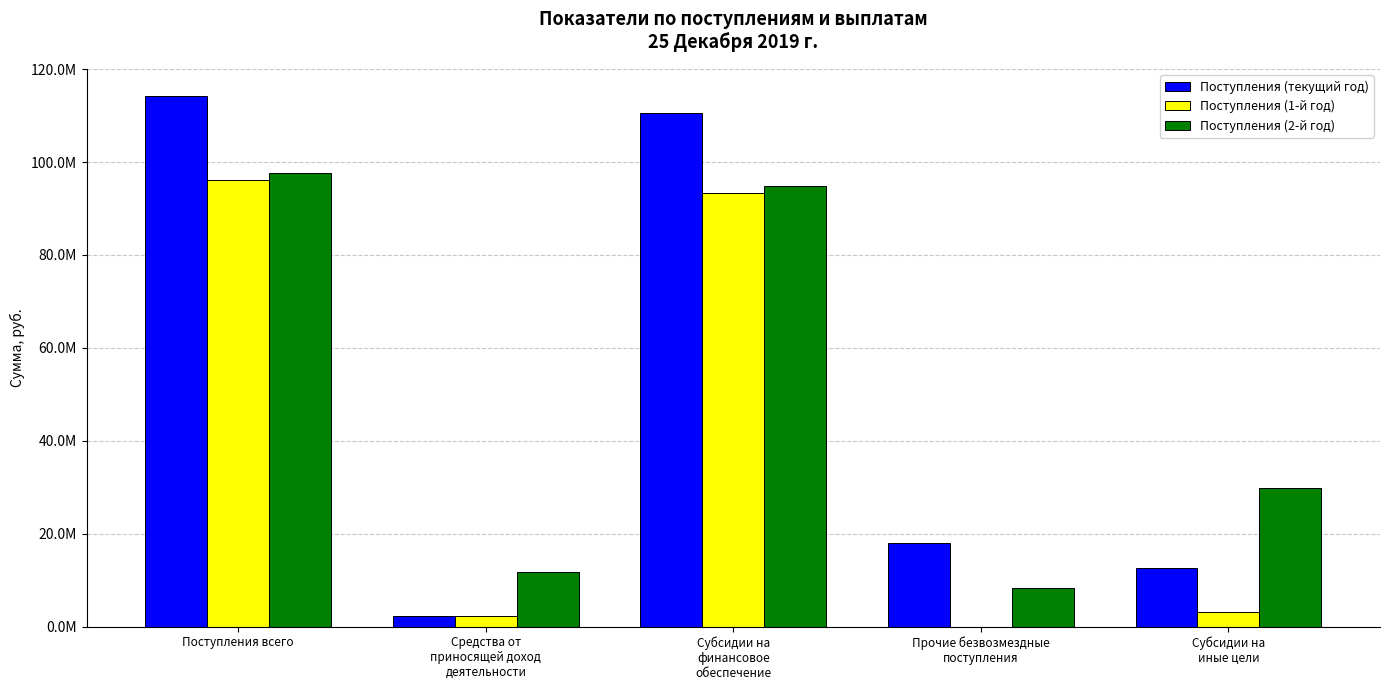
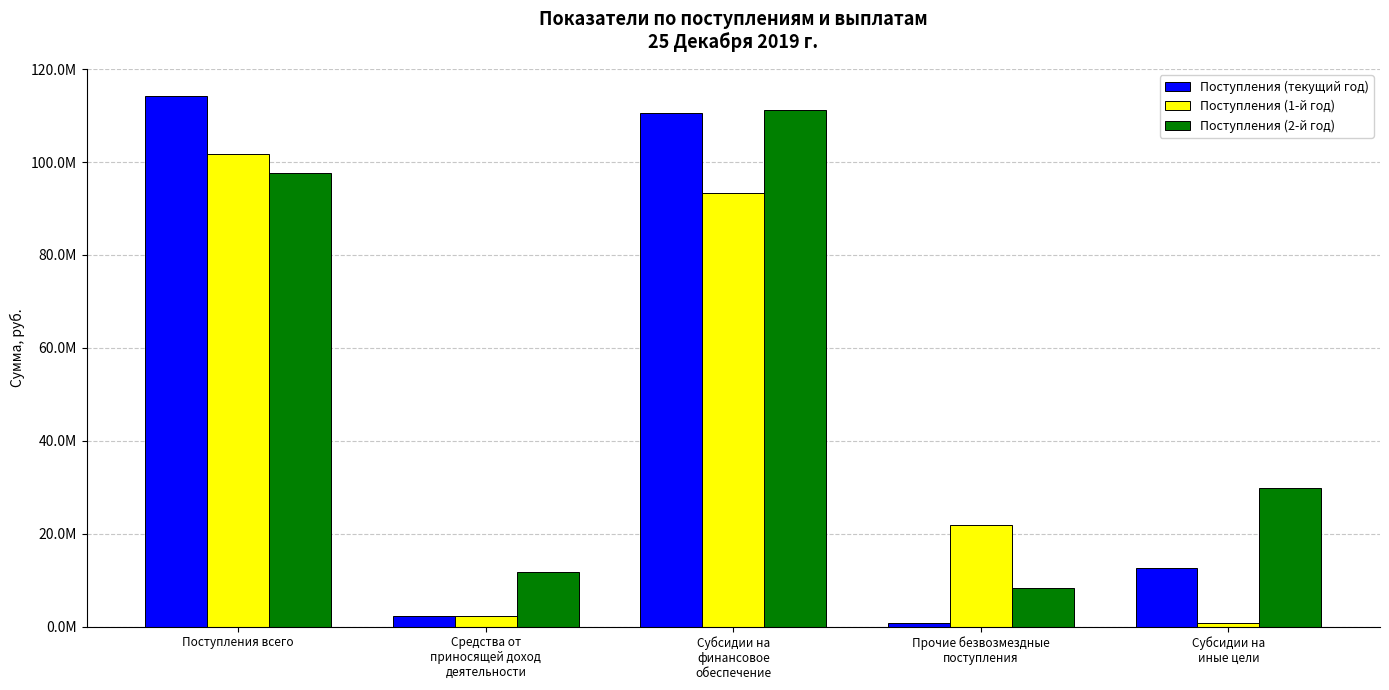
Поступления (1-й год), Поступления всего: 96000000 -> 102000000
Поступления (2-й год), Субсидии на финансовое обеспечение: 95000000 -> 111000000
Поступления (текущий год), Прочие безвозмездные поступления: 18000000 -> 1000000
Поступления (1-й год), Прочие безвозмездные поступления: 0 -> 22000000
Поступления (1-й год), Субсидии на иные цели: 3000000 -> 1000000
